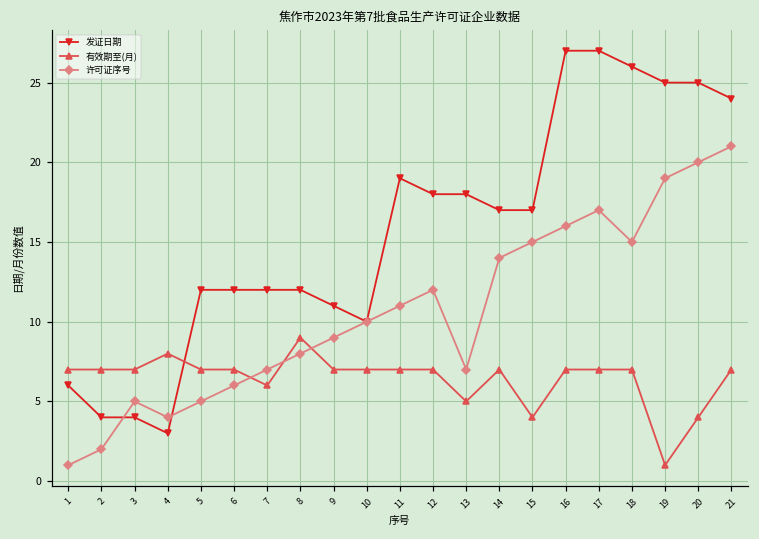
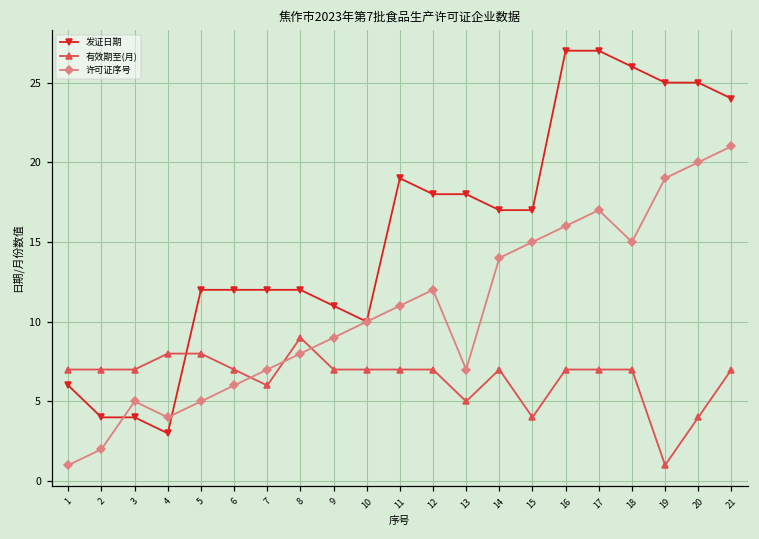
有效期至(月), 5: 7 -> 8
